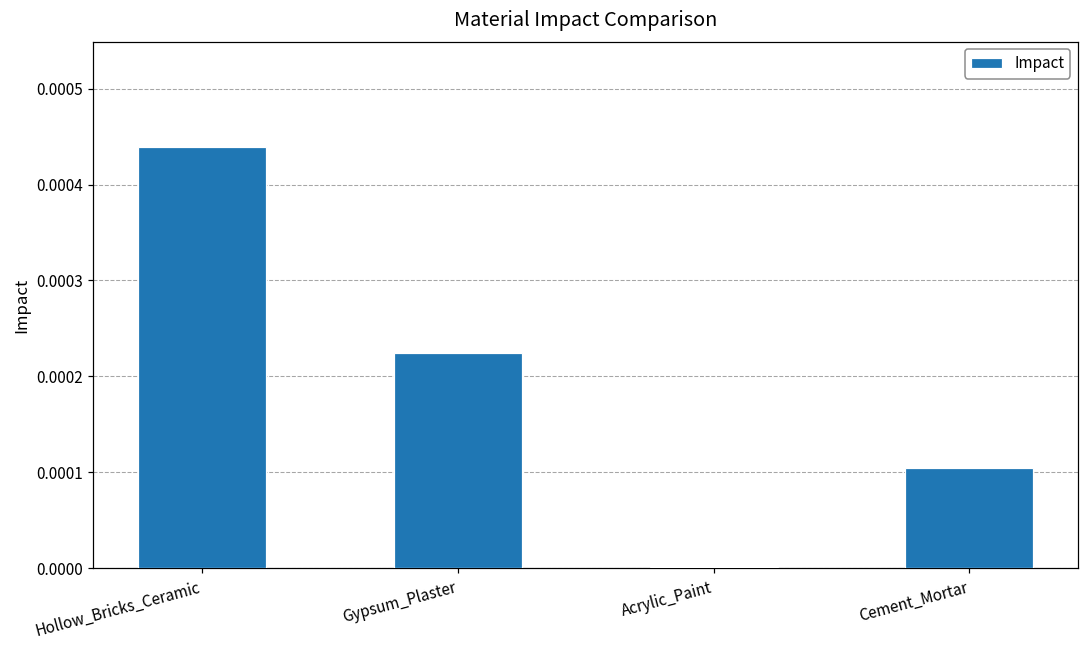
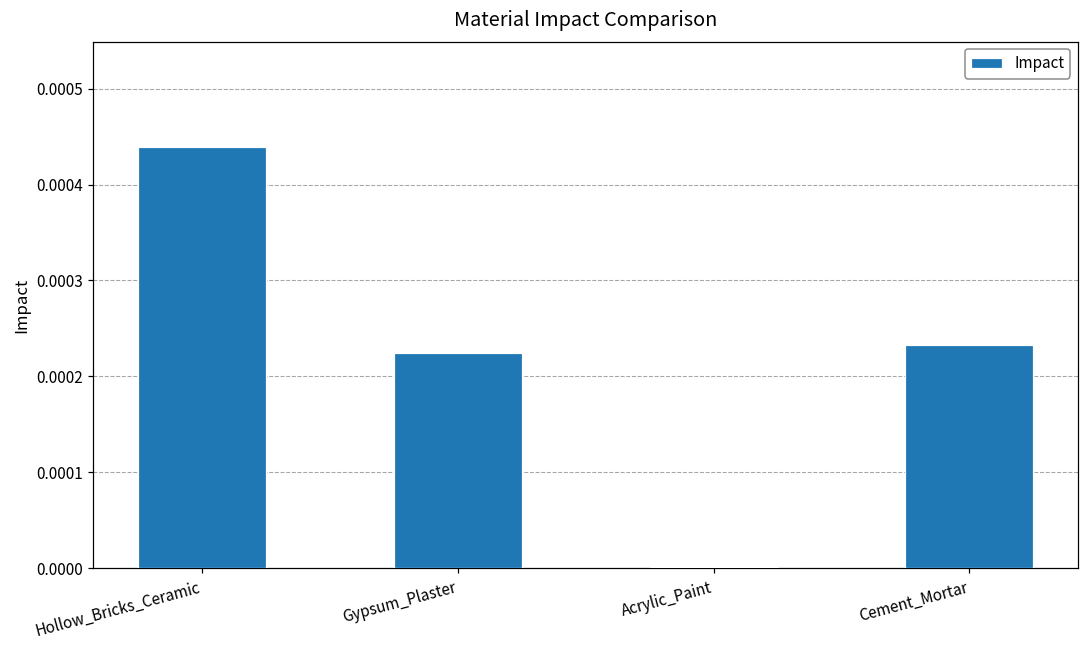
Cement_Mortar: 0.00010 -> 0.00023
